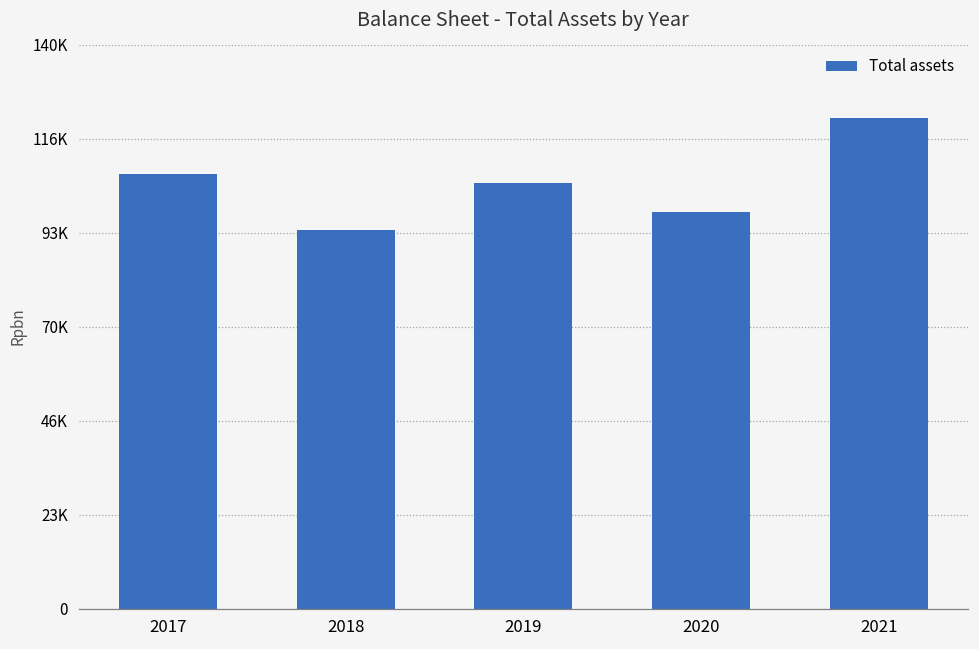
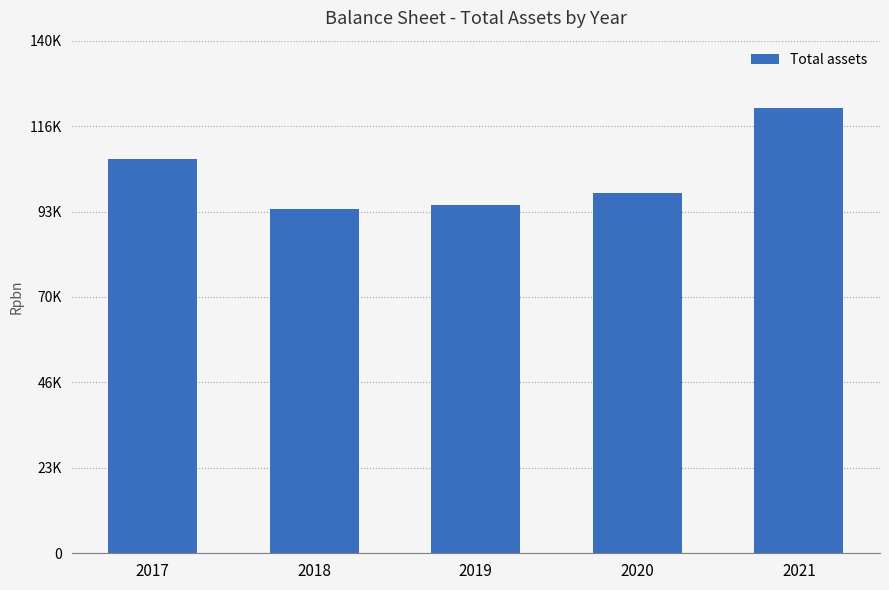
2019: 106000 -> 95000
